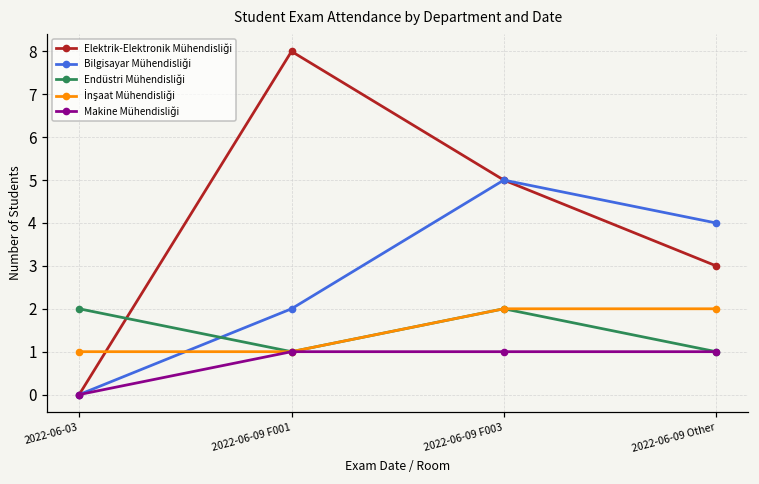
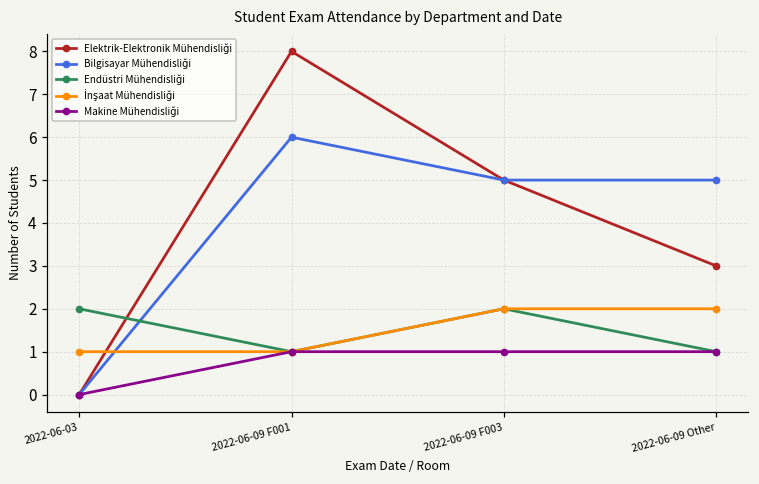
Bilgisayar Mühendisliği, 2022-06-09 F001: 2 -> 6
Bilgisayar Mühendisliği, 2022-06-09 Other: 4 -> 5
